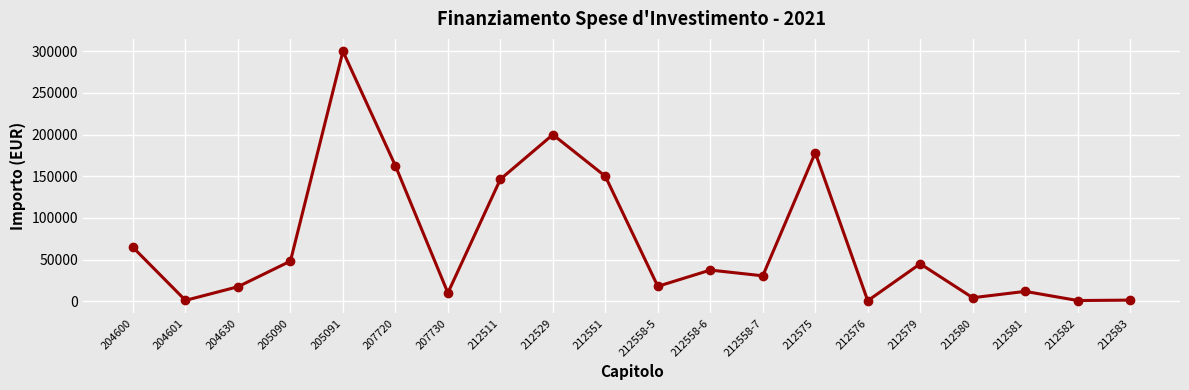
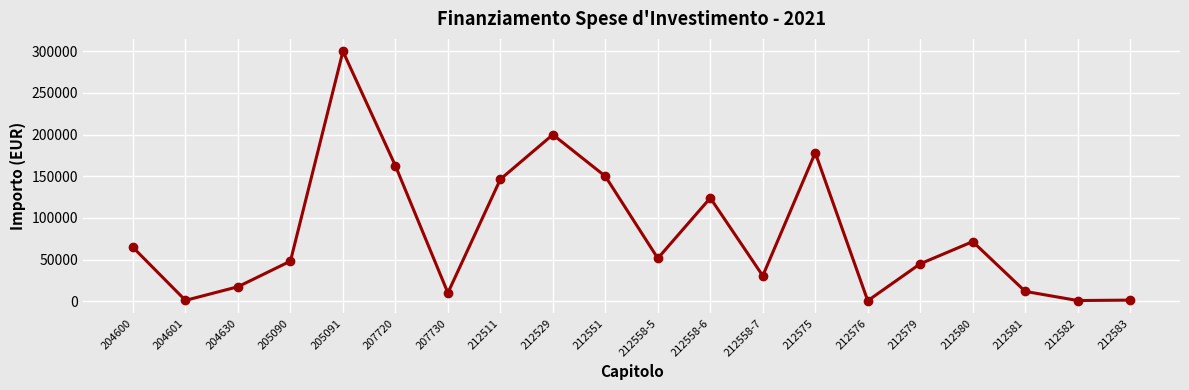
212558-5: 20000 -> 50000
212558-6: 40000 -> 120000
212580: 0 -> 70000
